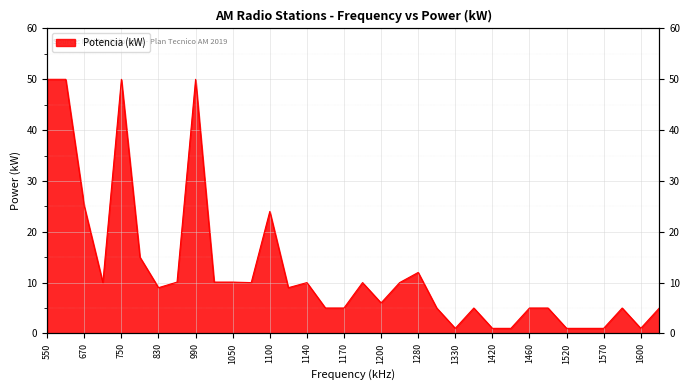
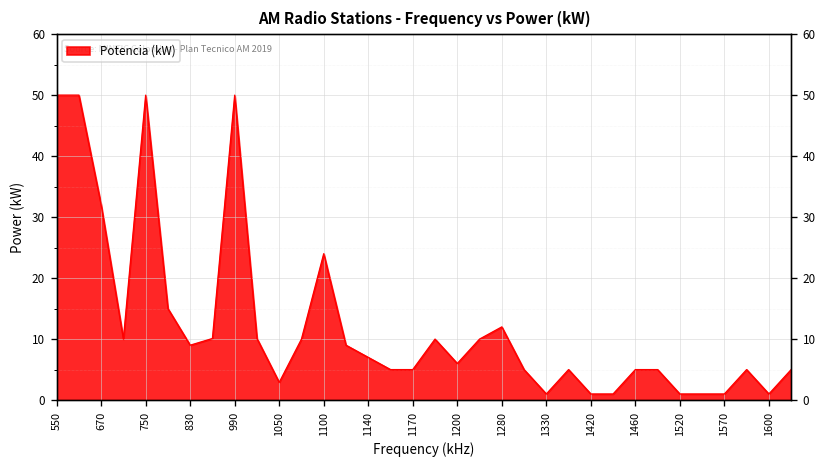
670: 25 -> 32
1050: 10 -> 3
1140: 10 -> 7
